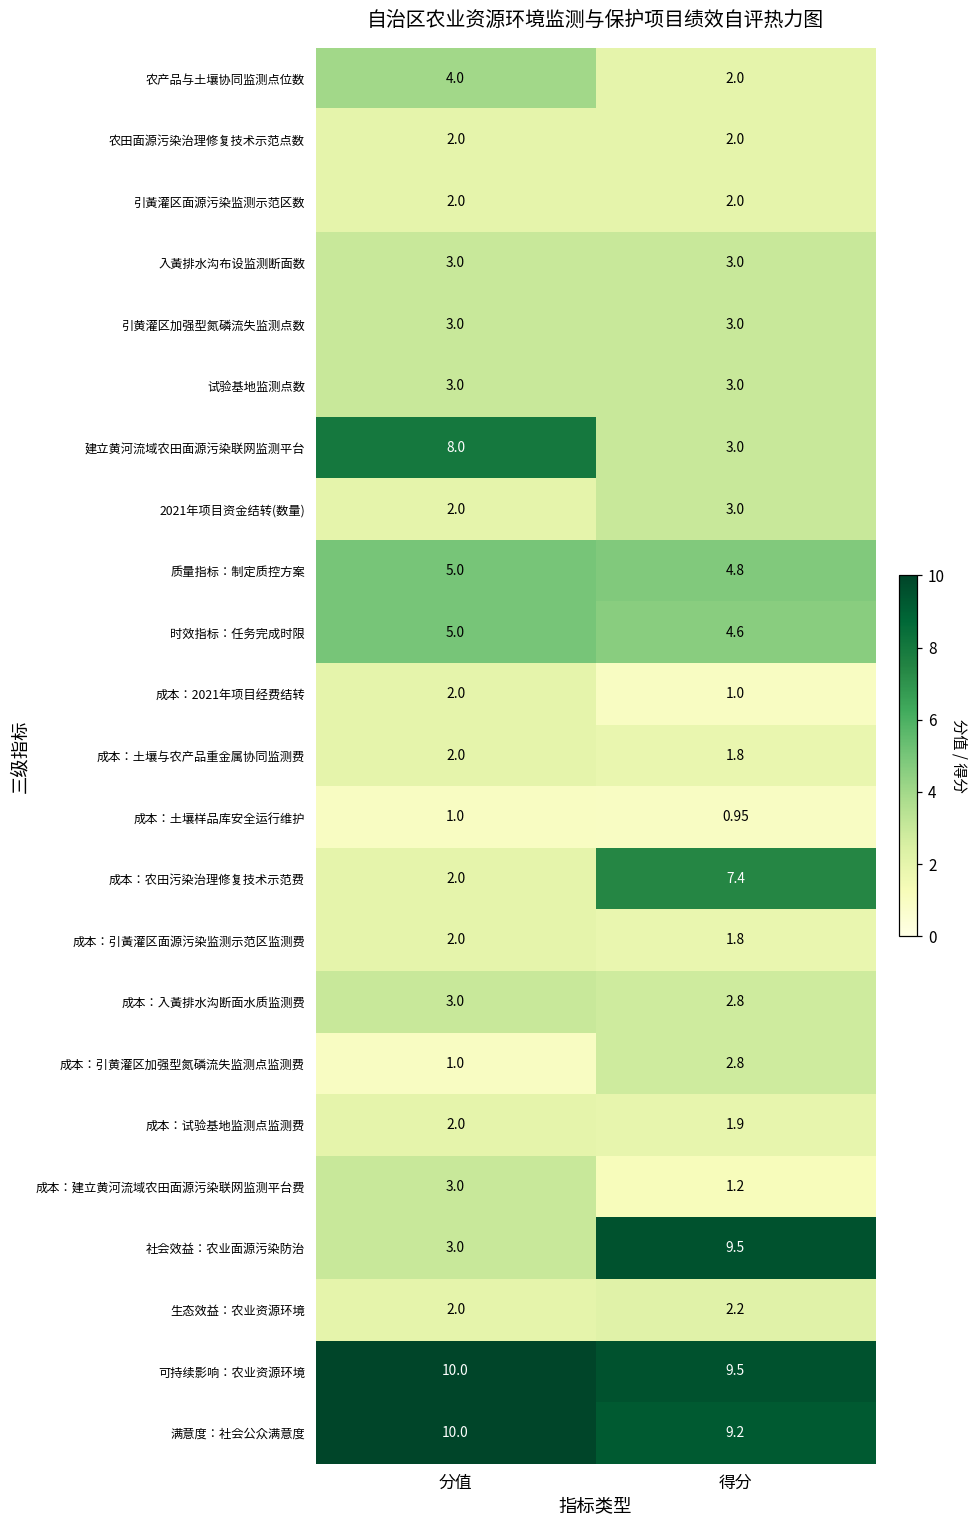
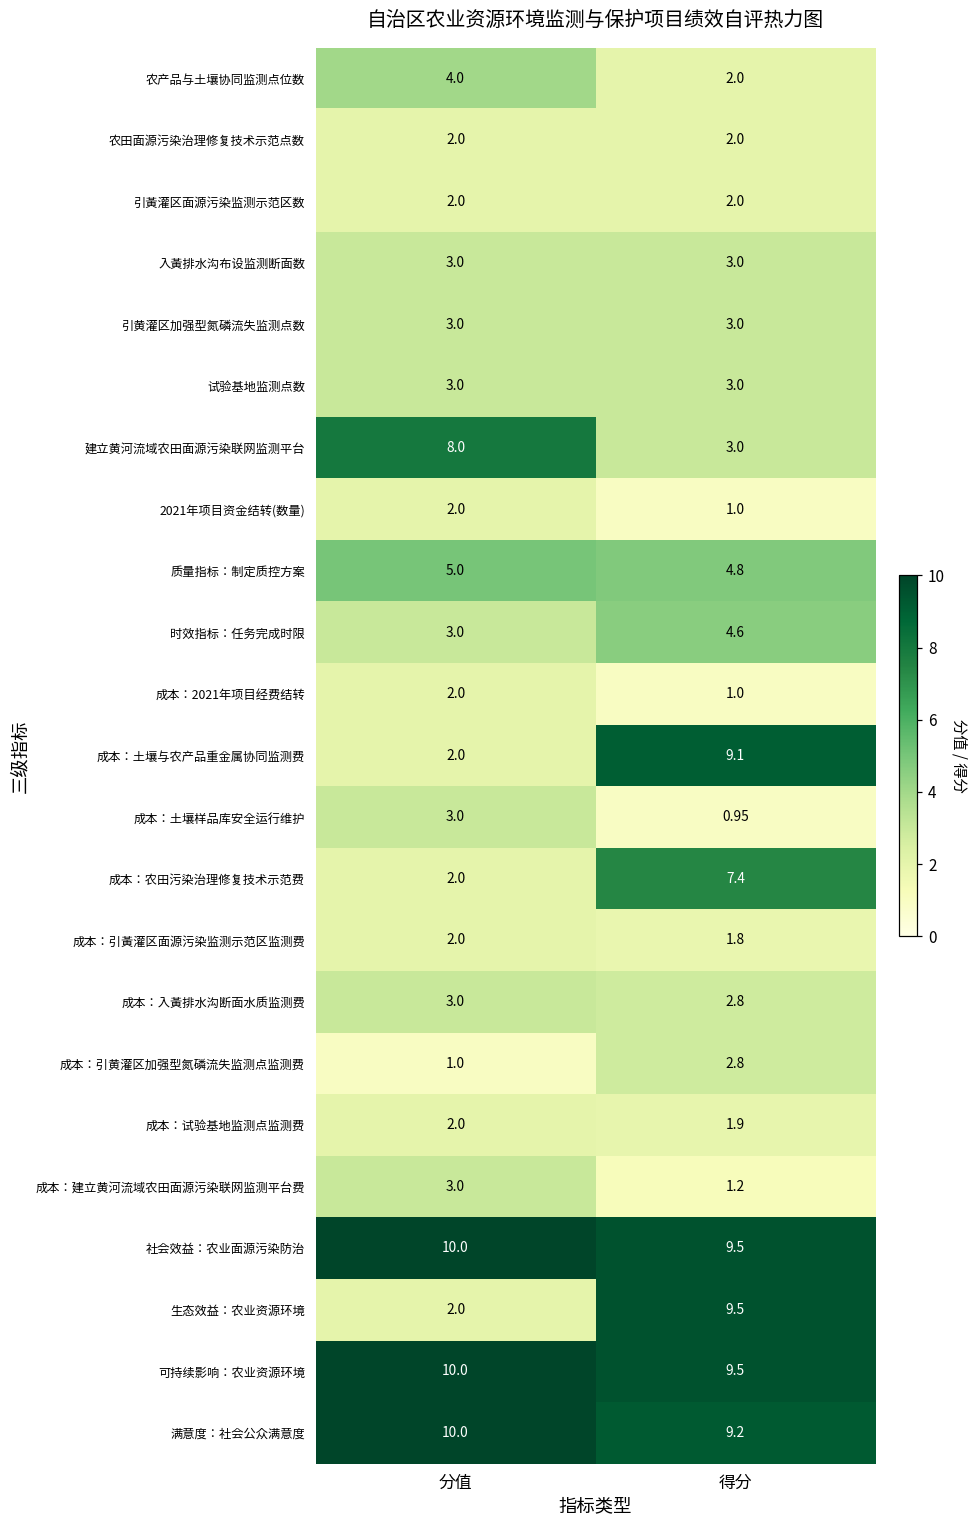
2021年项目资金结转(数量), 得分: 3.0 -> 1.0
时效指标：任务完成时限, 分值: 5.0 -> 3.0
成本：土壤与农产品重金属协同监测费, 得分: 1.8 -> 9.1
成本：土壤样品库安全运行维护, 分值: 1.0 -> 3.0
社会效益：农业面源污染防治, 分值: 3.0 -> 10.0
生态效益：农业资源环境, 得分: 2.2 -> 9.5
